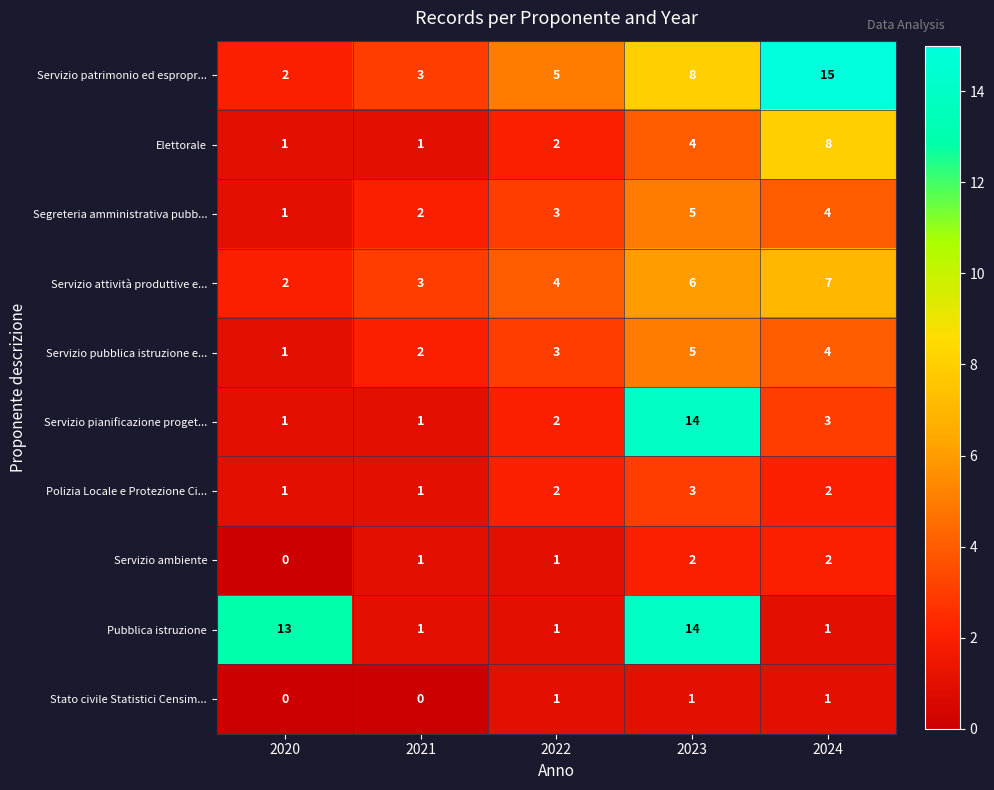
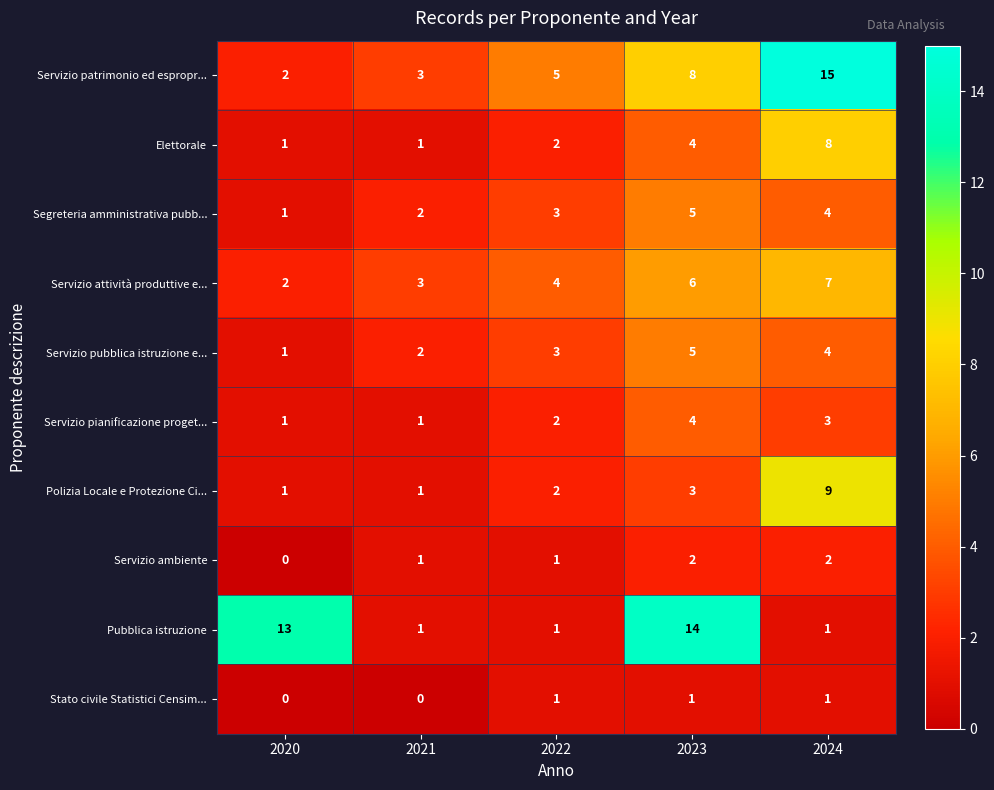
Servizio pianificazione proget..., 2023: 14 -> 4
Polizia Locale e Protezione Ci..., 2024: 2 -> 9
